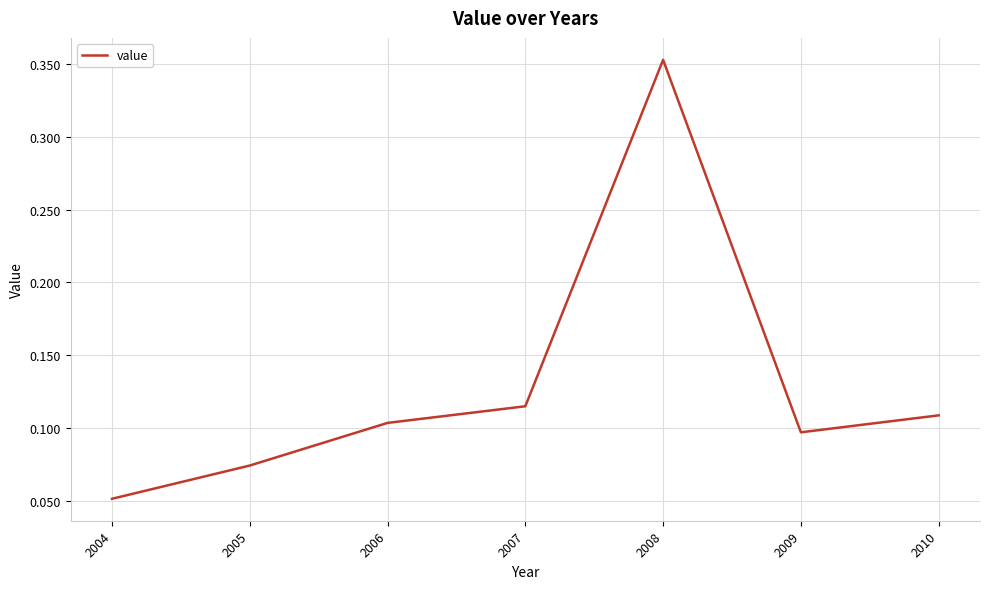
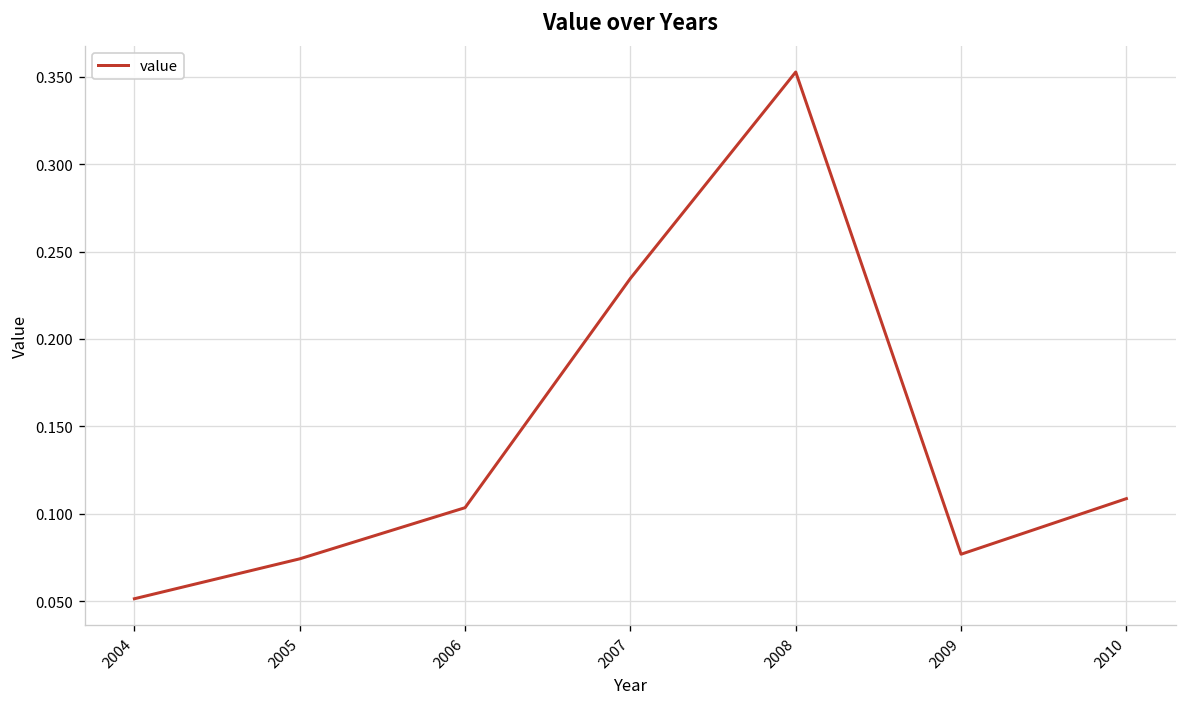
2007: 0.115 -> 0.235
2009: 0.097 -> 0.077
